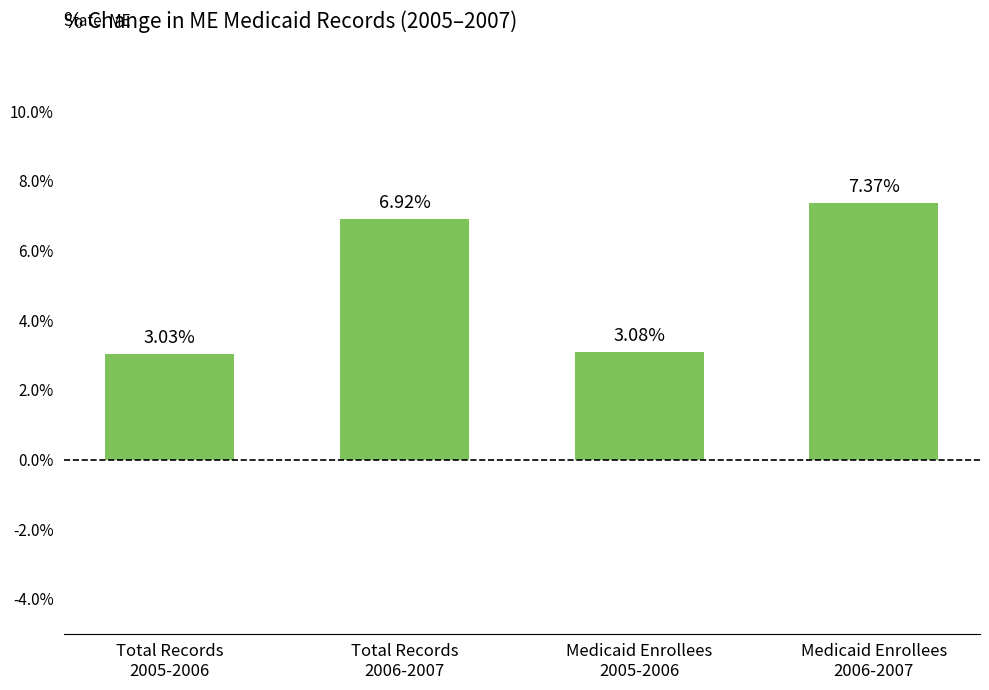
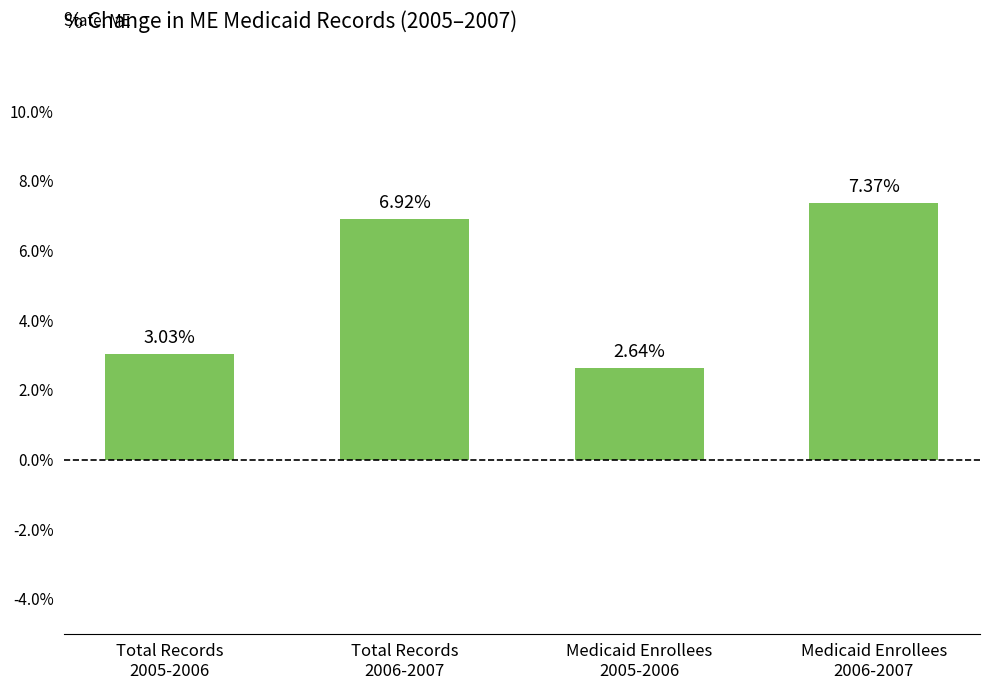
Medicaid Enrollees 2005-2006: 3.08% -> 2.64%
